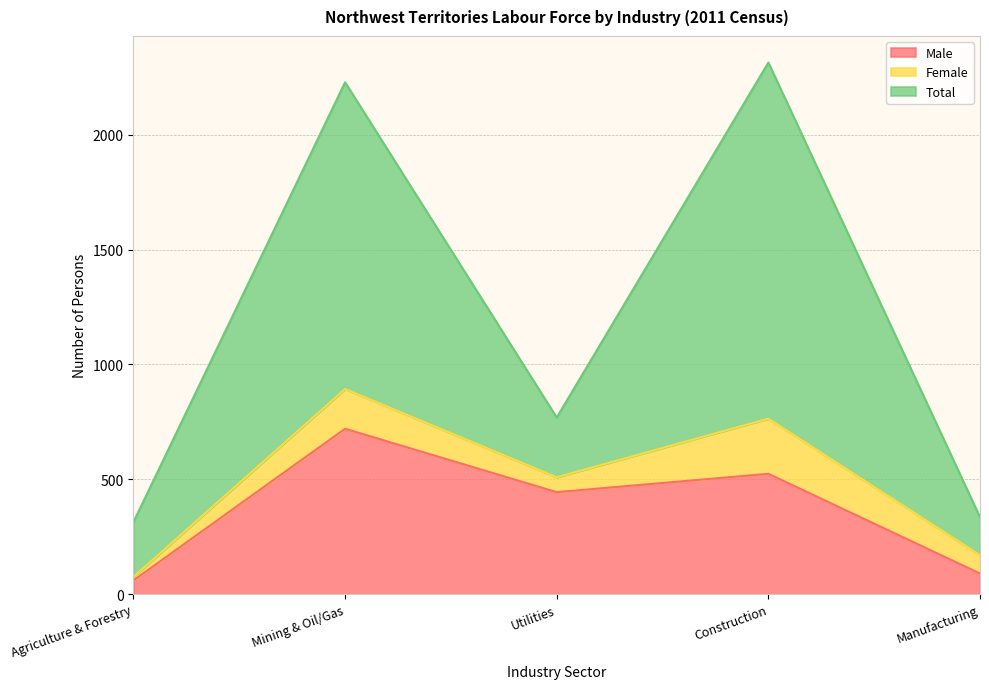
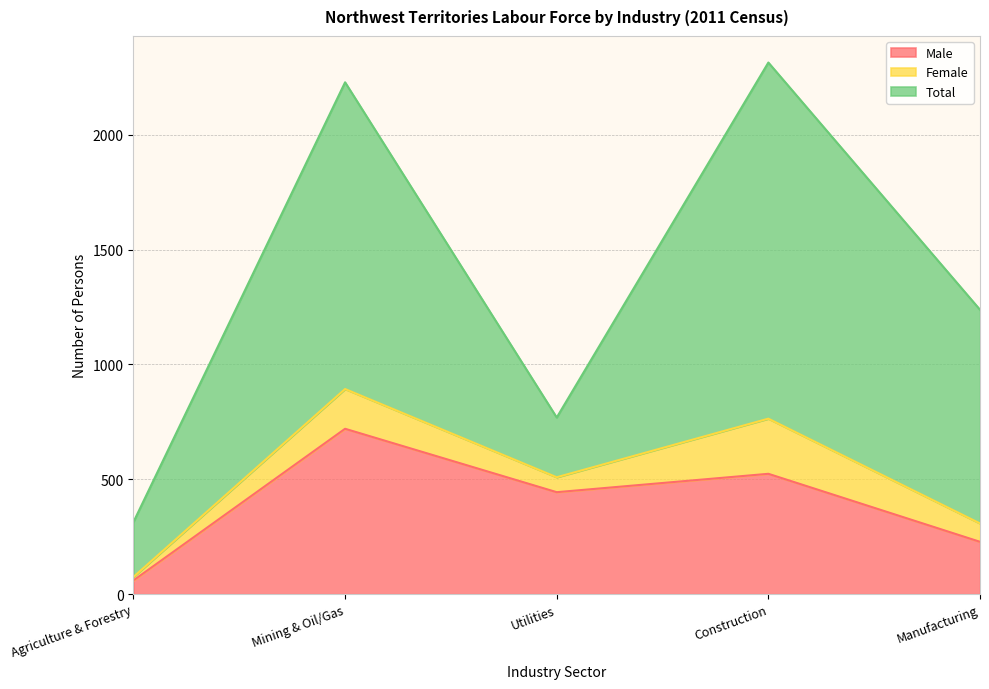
Male, Manufacturing: 90 -> 230
Total, Manufacturing: 170 -> 930
